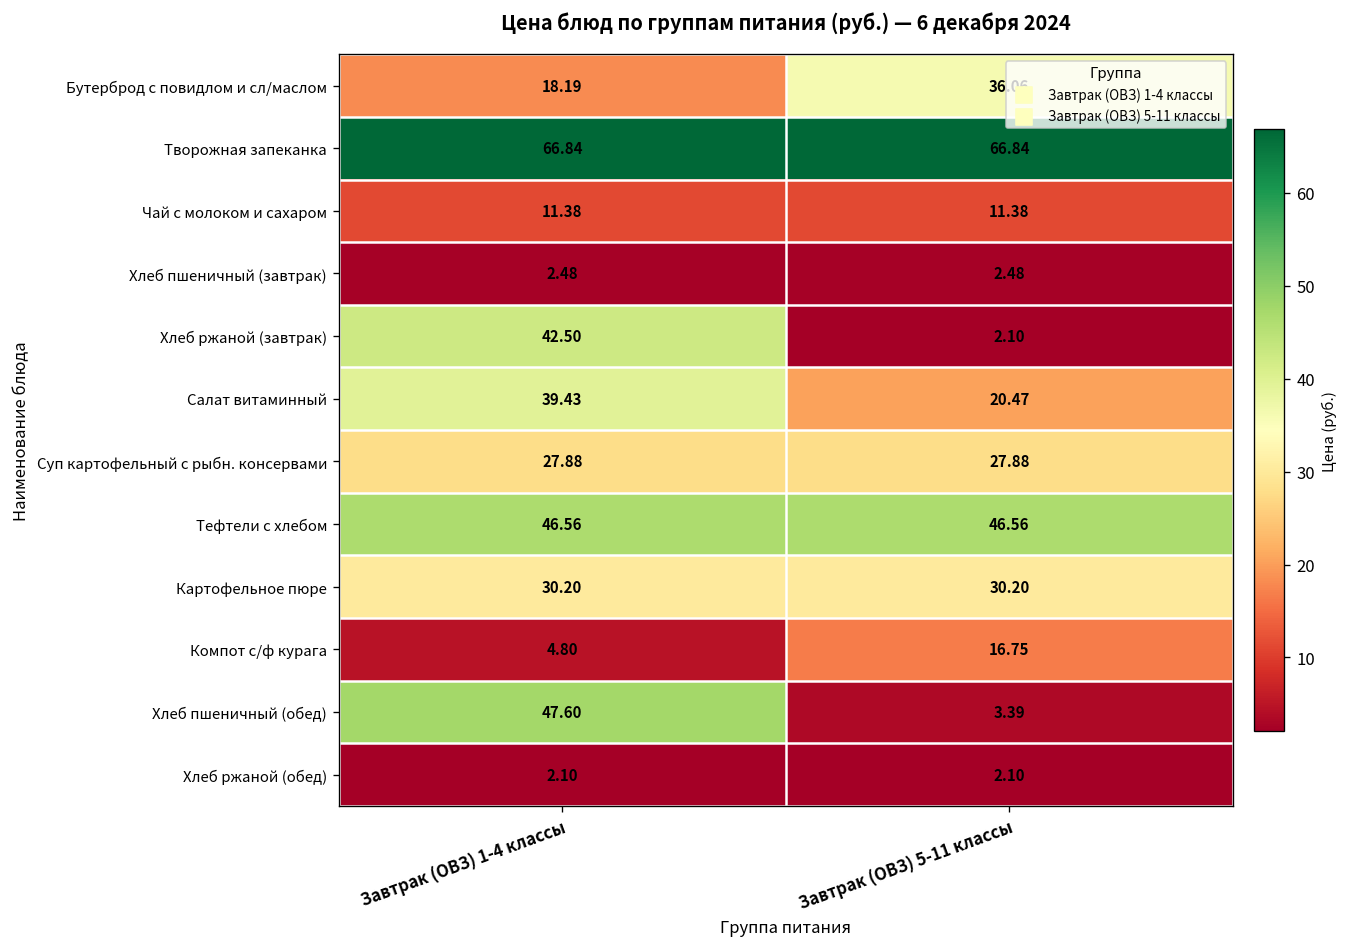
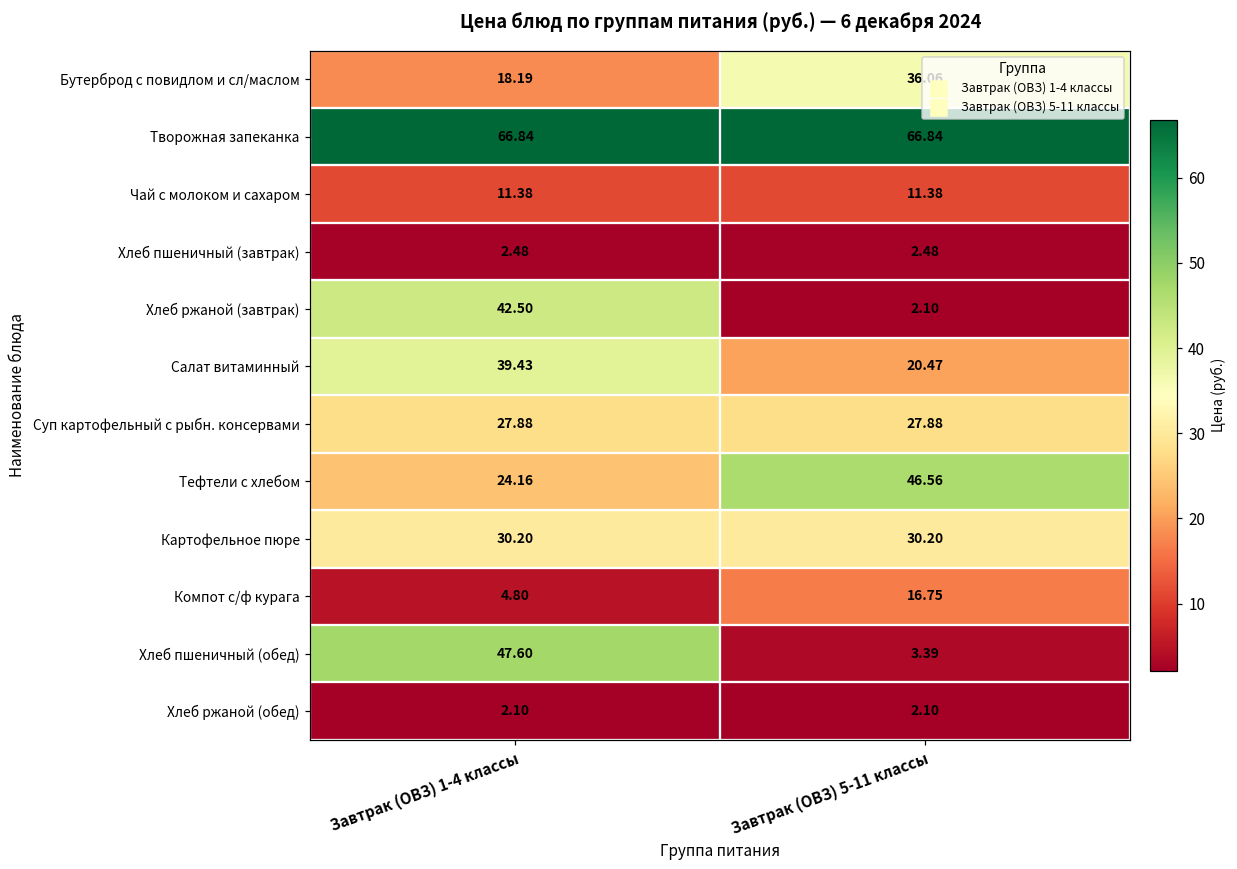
Тефтели c хлебом, Завтрак (ОВЗ) 1-4 классы: 46.56 -> 24.16
